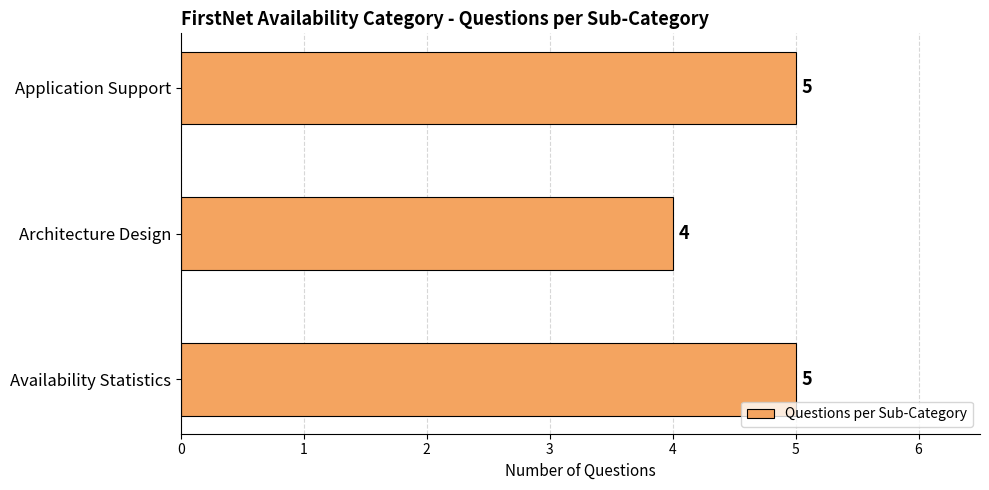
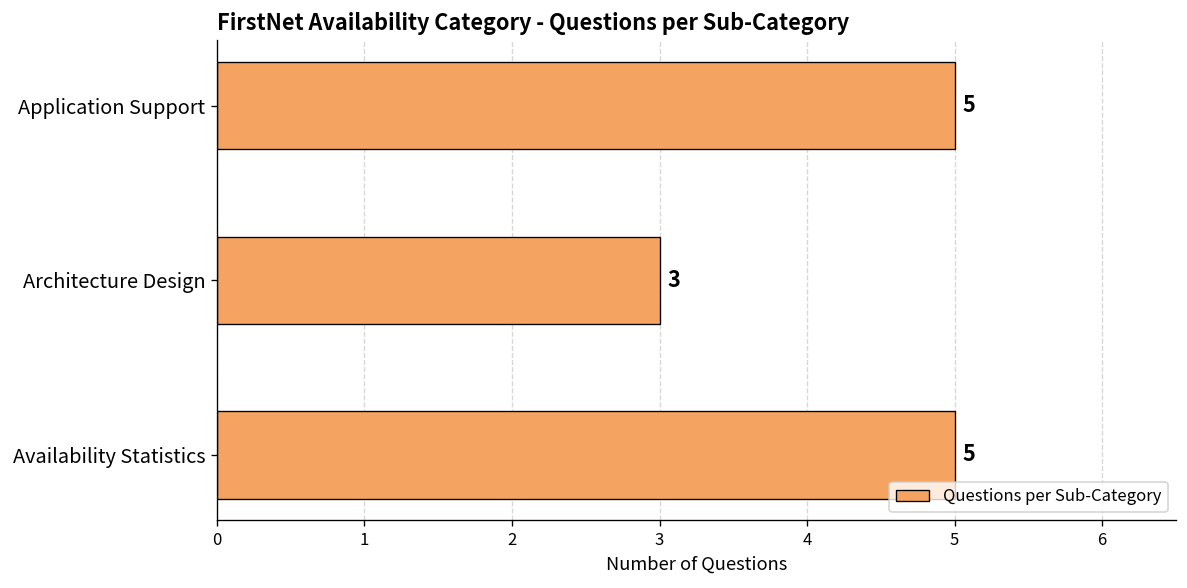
Architecture Design: 4 -> 3
